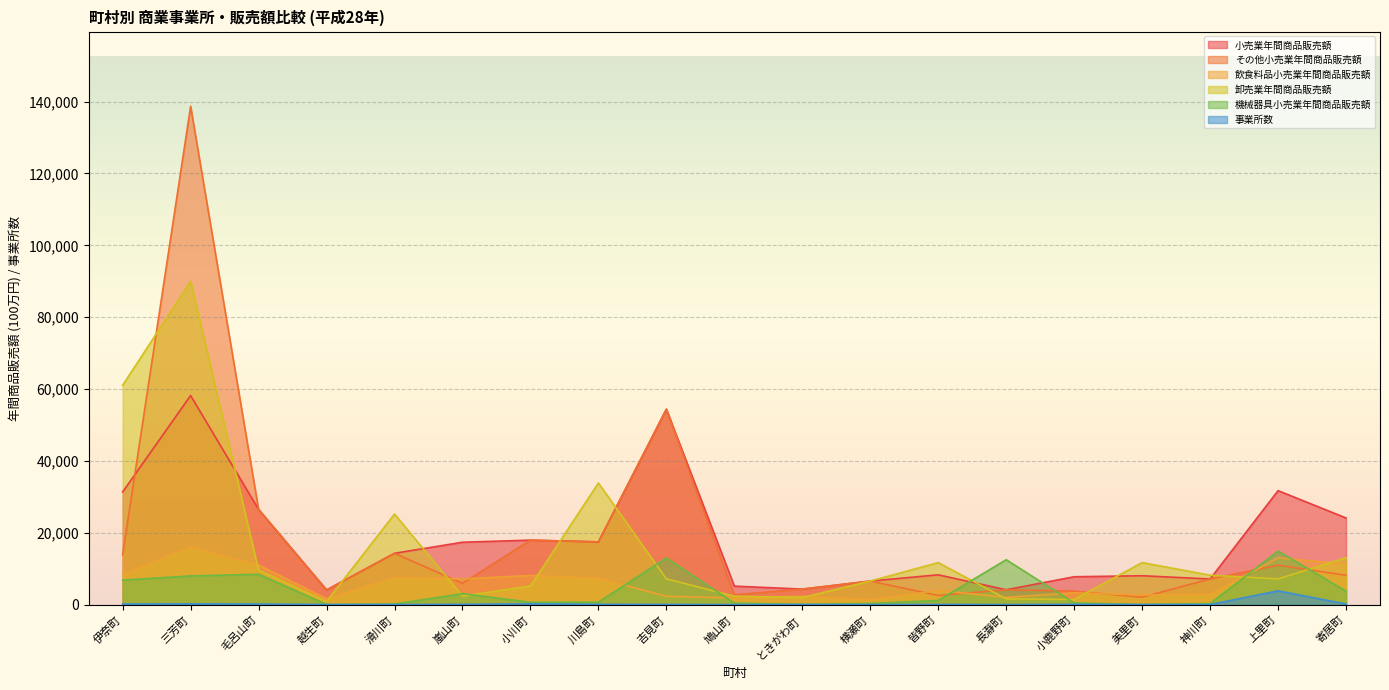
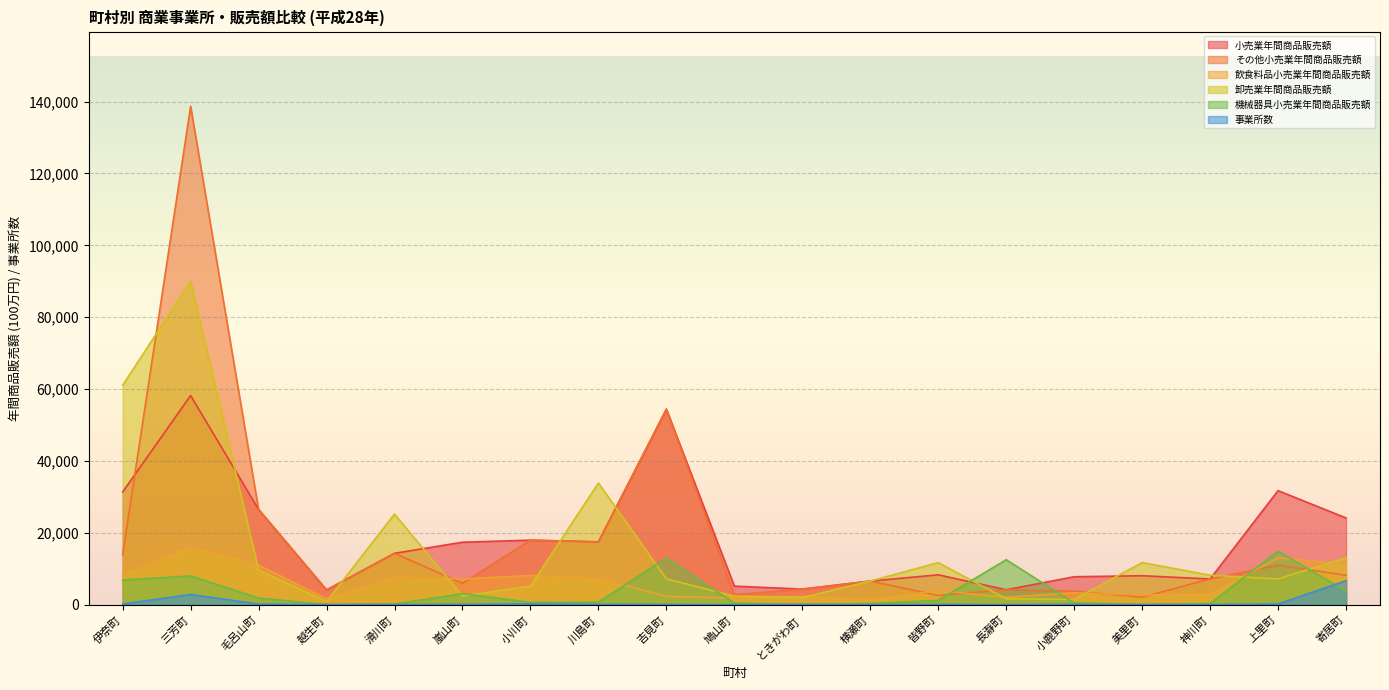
事業所数, 三芳町: 0 -> 3,000
機械器具小売業年間商品販売額, 毛呂山町: 8,000 -> 2,000
事業所数, 上里町: 4,000 -> 0
事業所数, 寄居町: 0 -> 7,000
